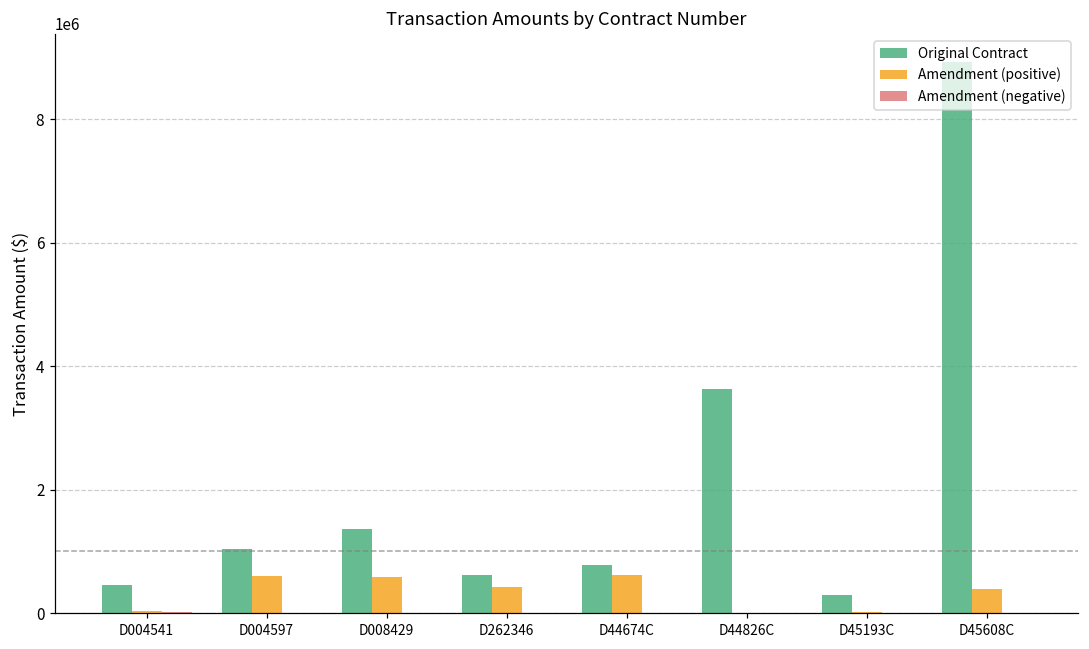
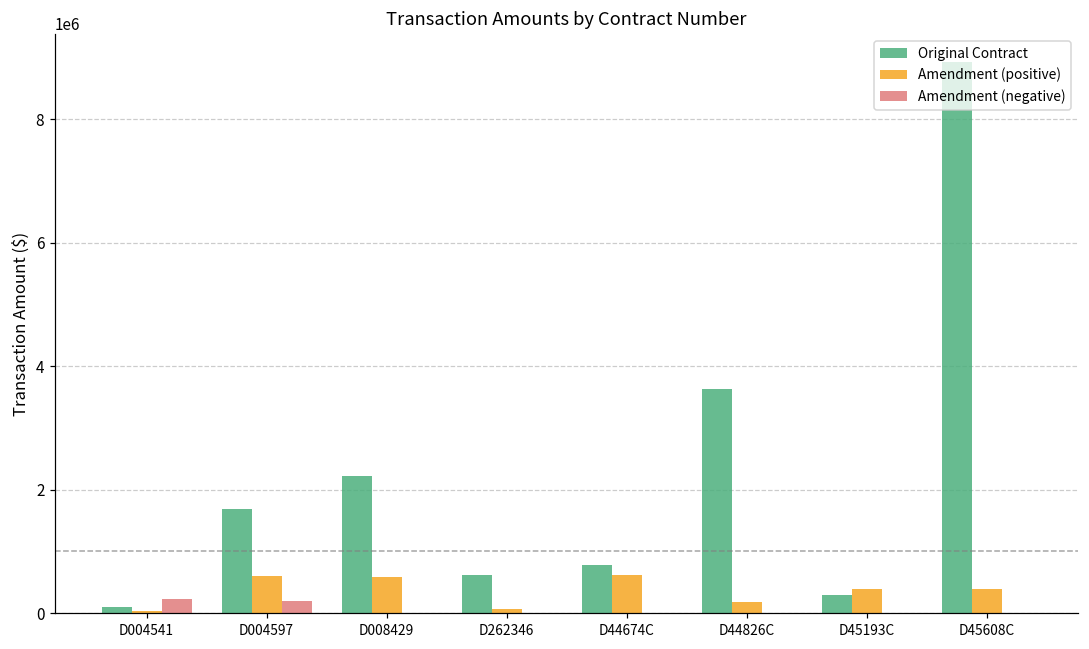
Original Contract, D004541: 400000 -> 100000
Amendment (negative), D004541: 0 -> 200000
Original Contract, D004597: 1000000 -> 1700000
Amendment (negative), D004597: 0 -> 200000
Original Contract, D008429: 1400000 -> 2200000
Amendment (positive), D262346: 400000 -> 100000
Amendment (positive), D44826C: 0 -> 200000
Amendment (positive), D45193C: 0 -> 400000
